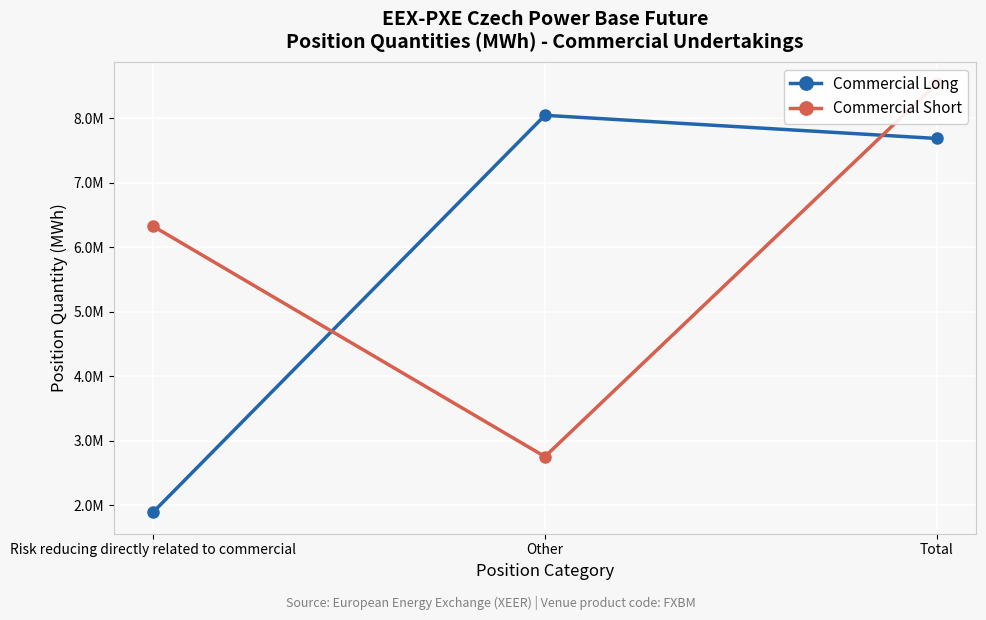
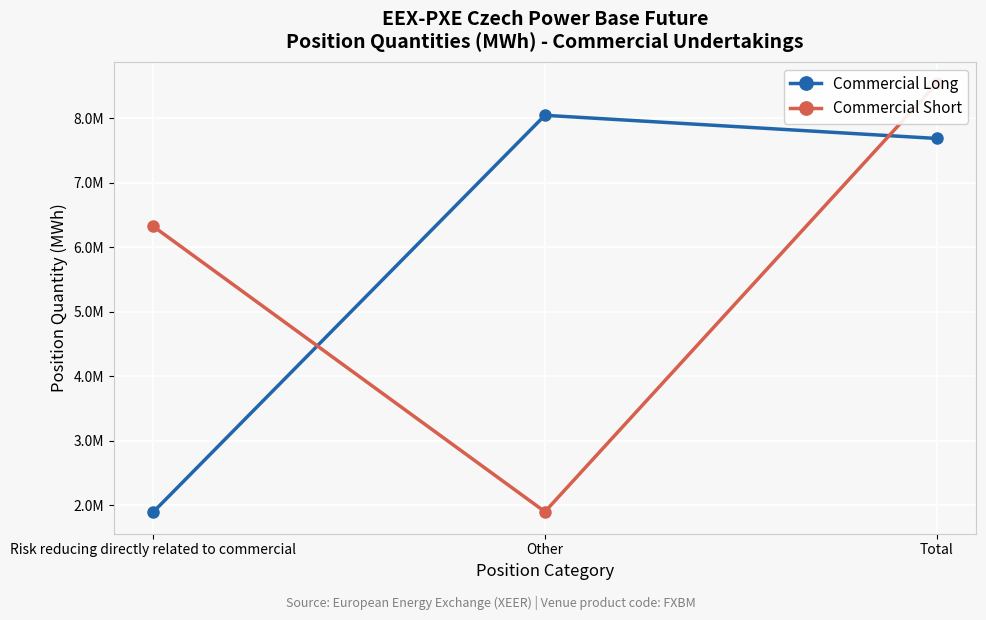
Commercial Short, Other: 2800000 -> 1900000
